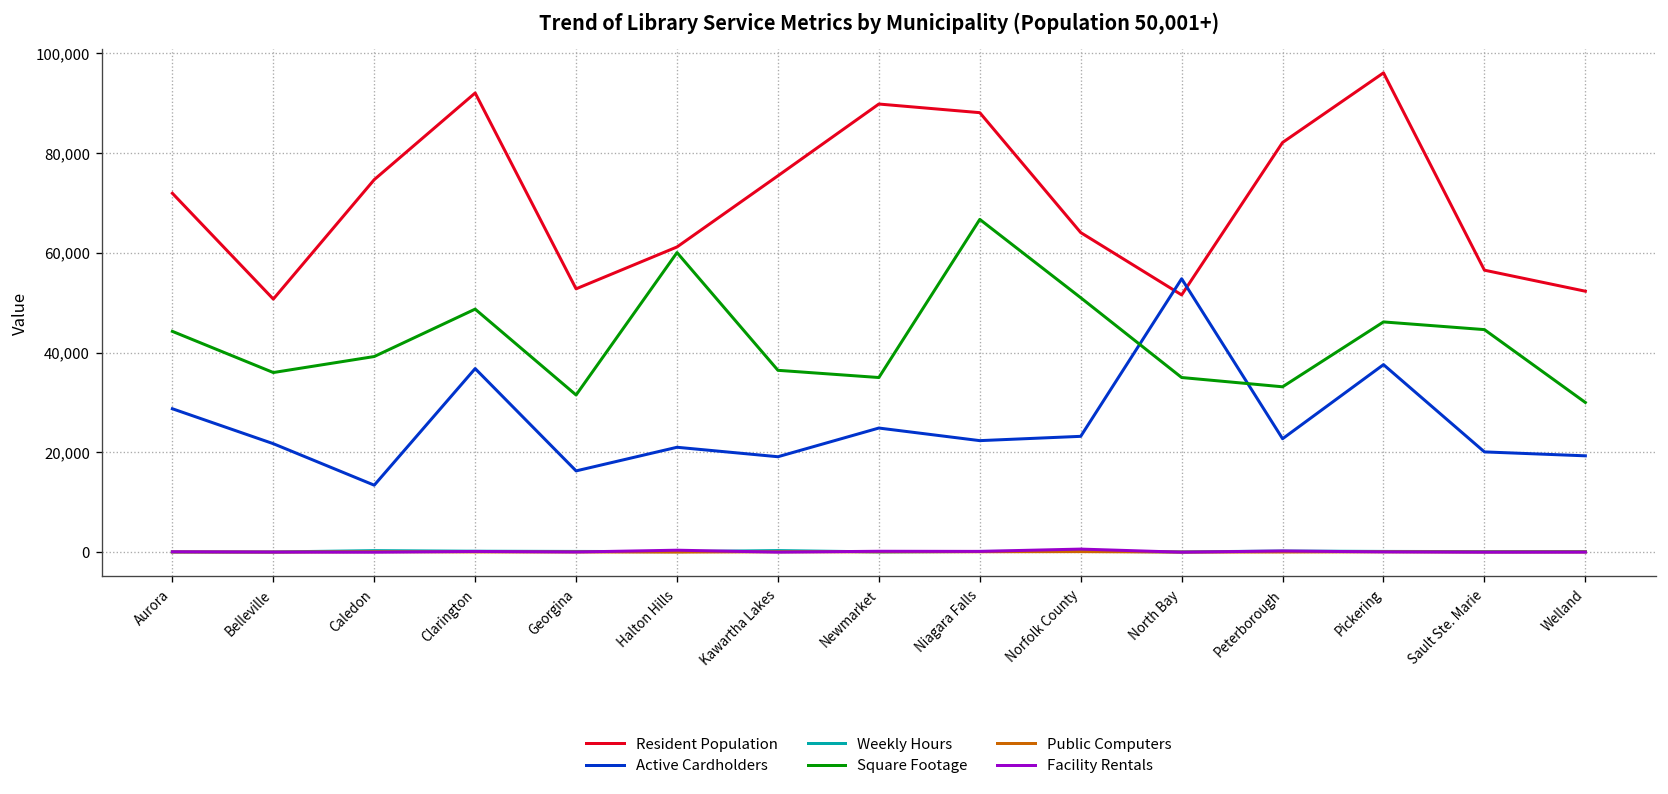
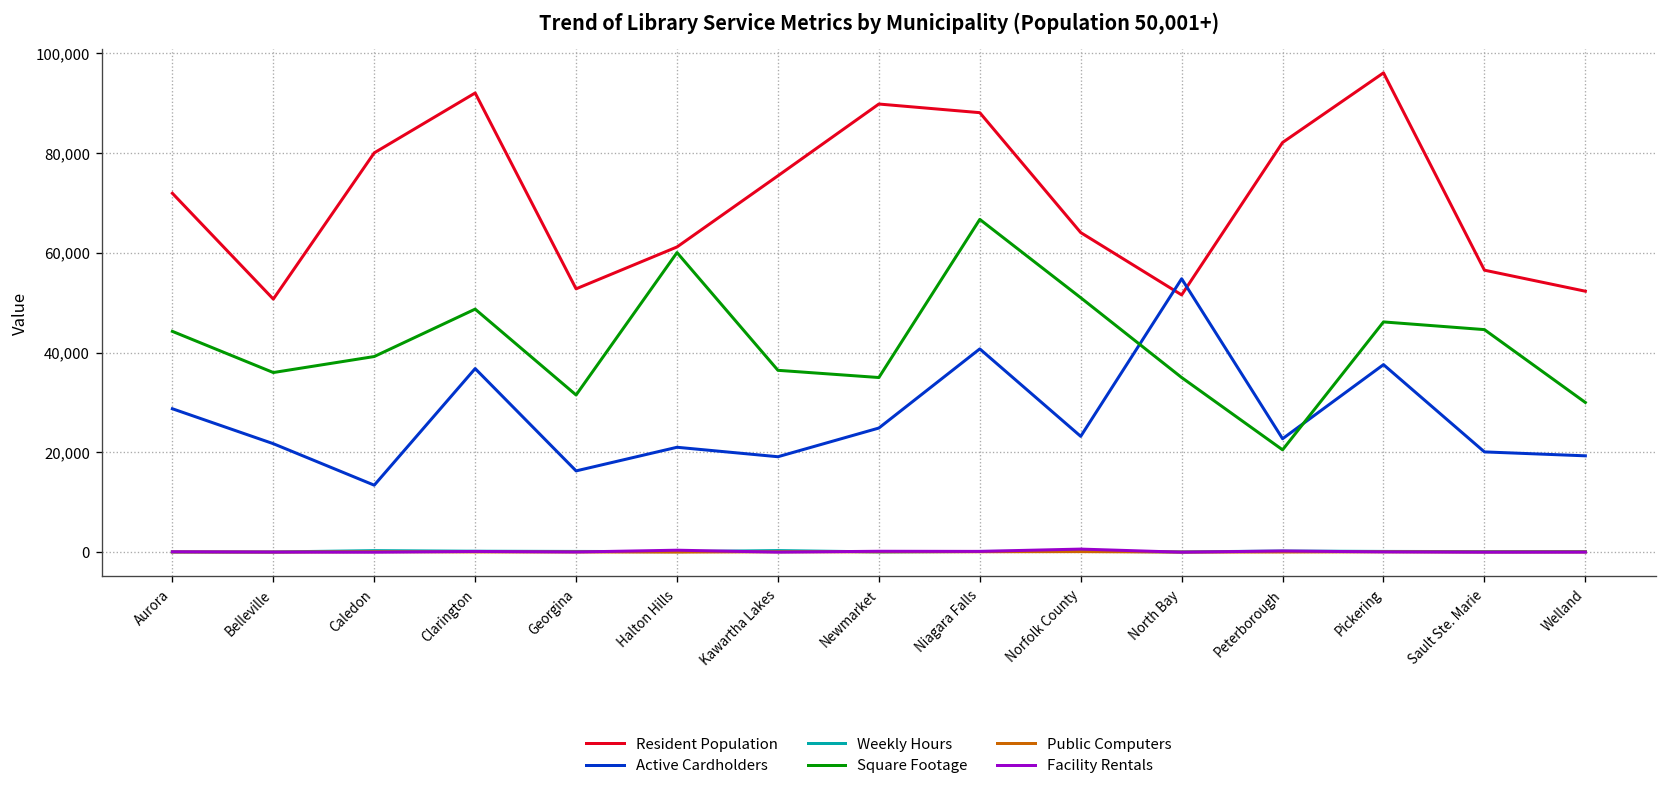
Resident Population, Caledon: 75,000 -> 80,000
Active Cardholders, Niagara Falls: 22,000 -> 41,000
Square Footage, Peterborough: 33,000 -> 21,000
